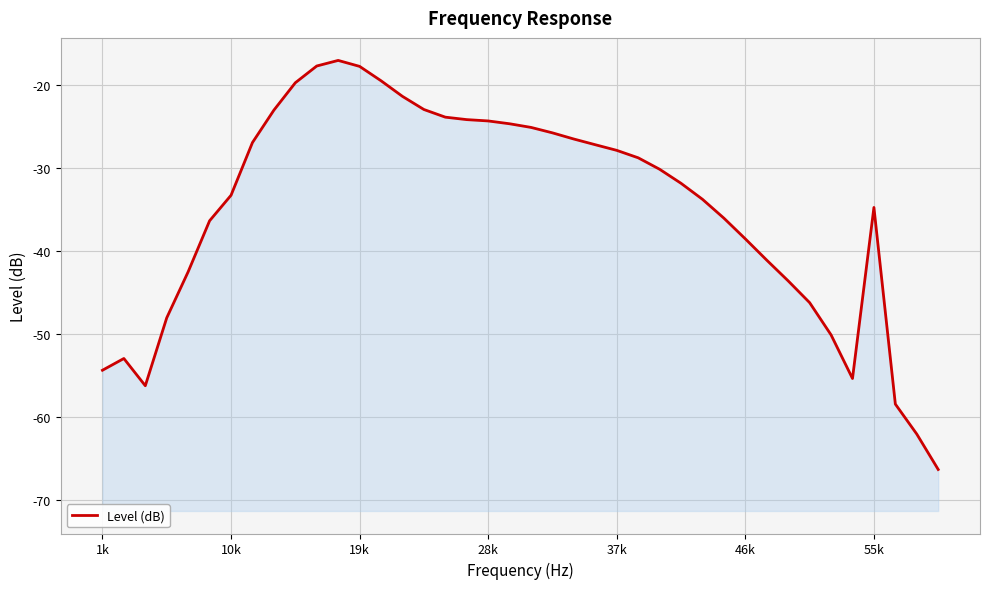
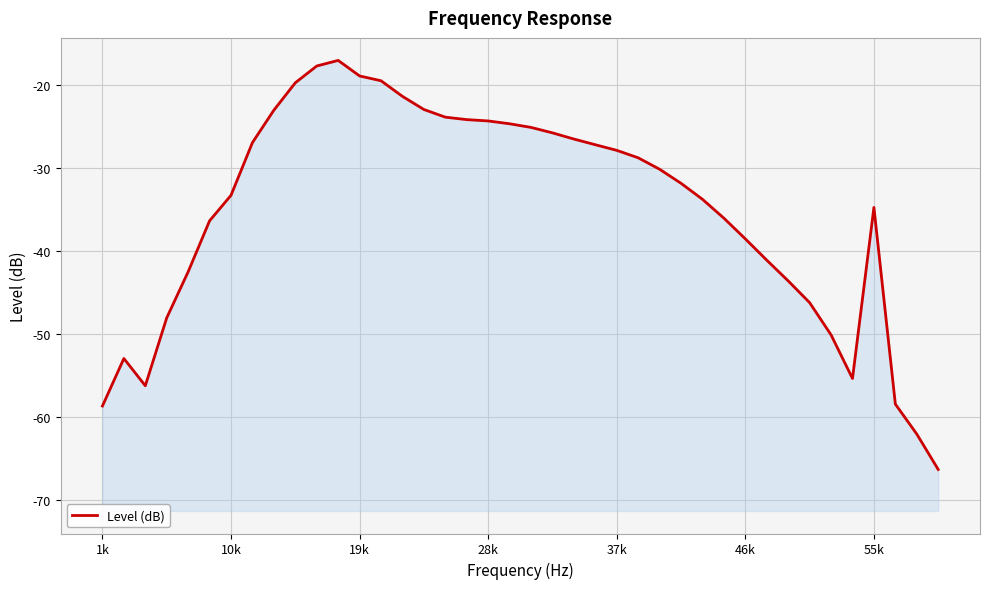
1k: -54 -> -59
19k: -18 -> -19
